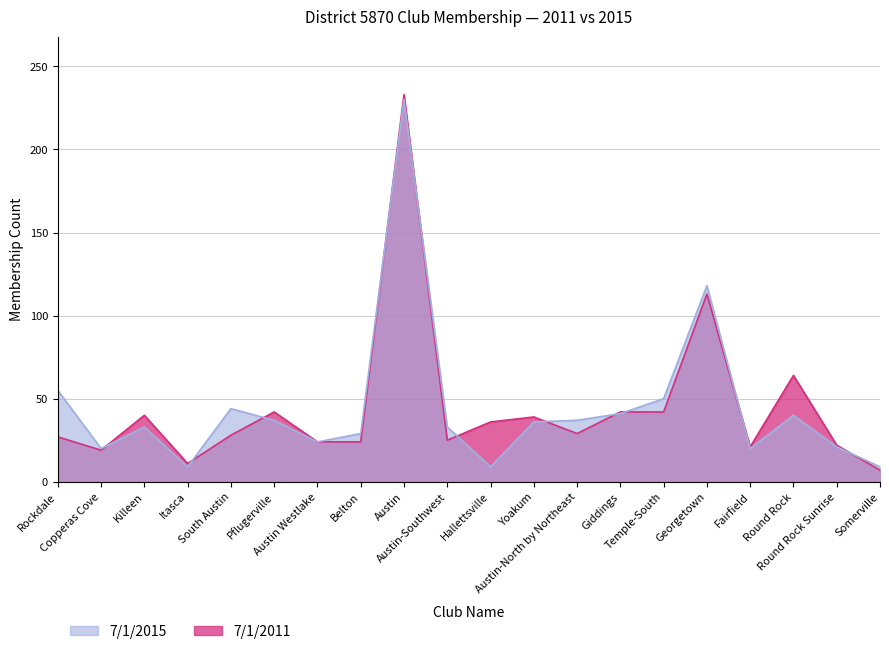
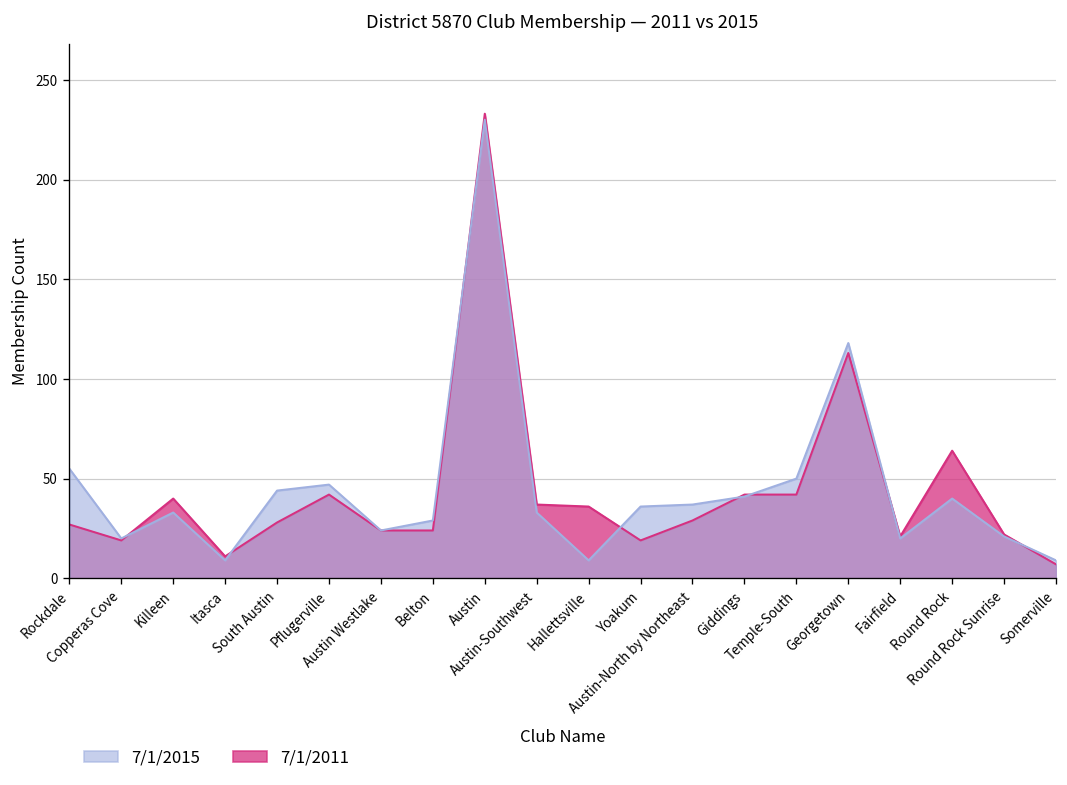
7/1/2015, Pflugerville: 37 -> 47
7/1/2011, Austin-Southwest: 25 -> 37
7/1/2011, Yoakum: 39 -> 19
